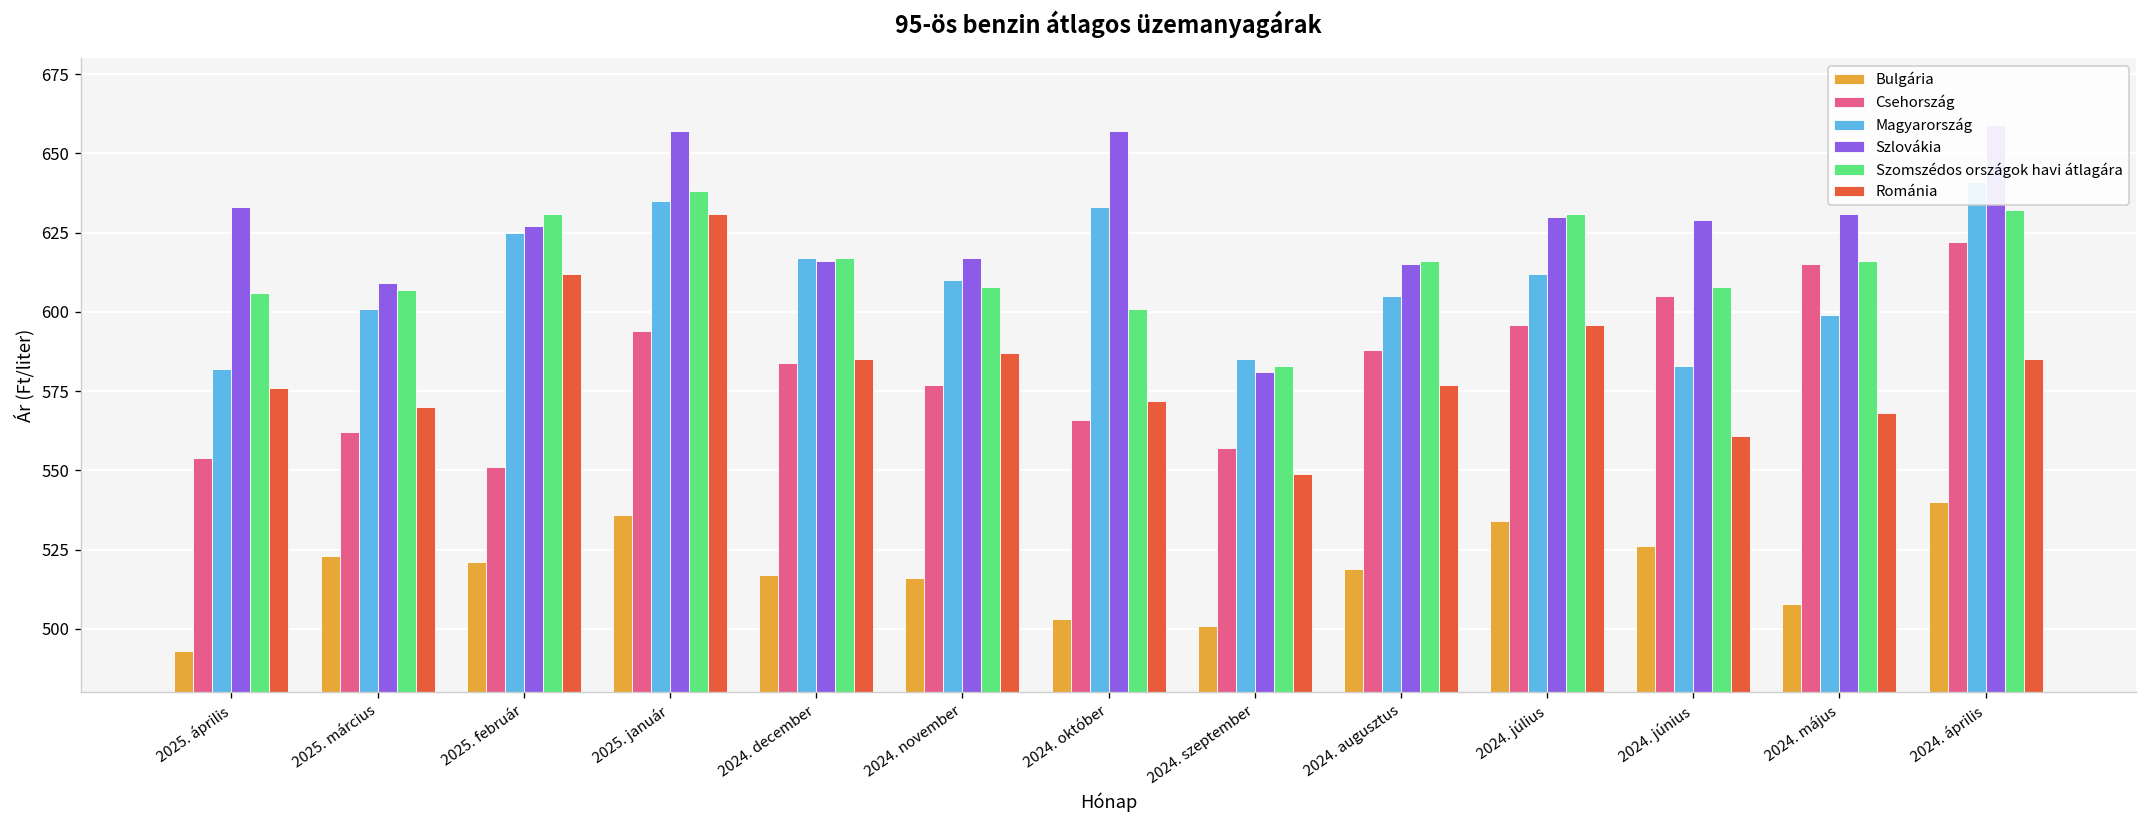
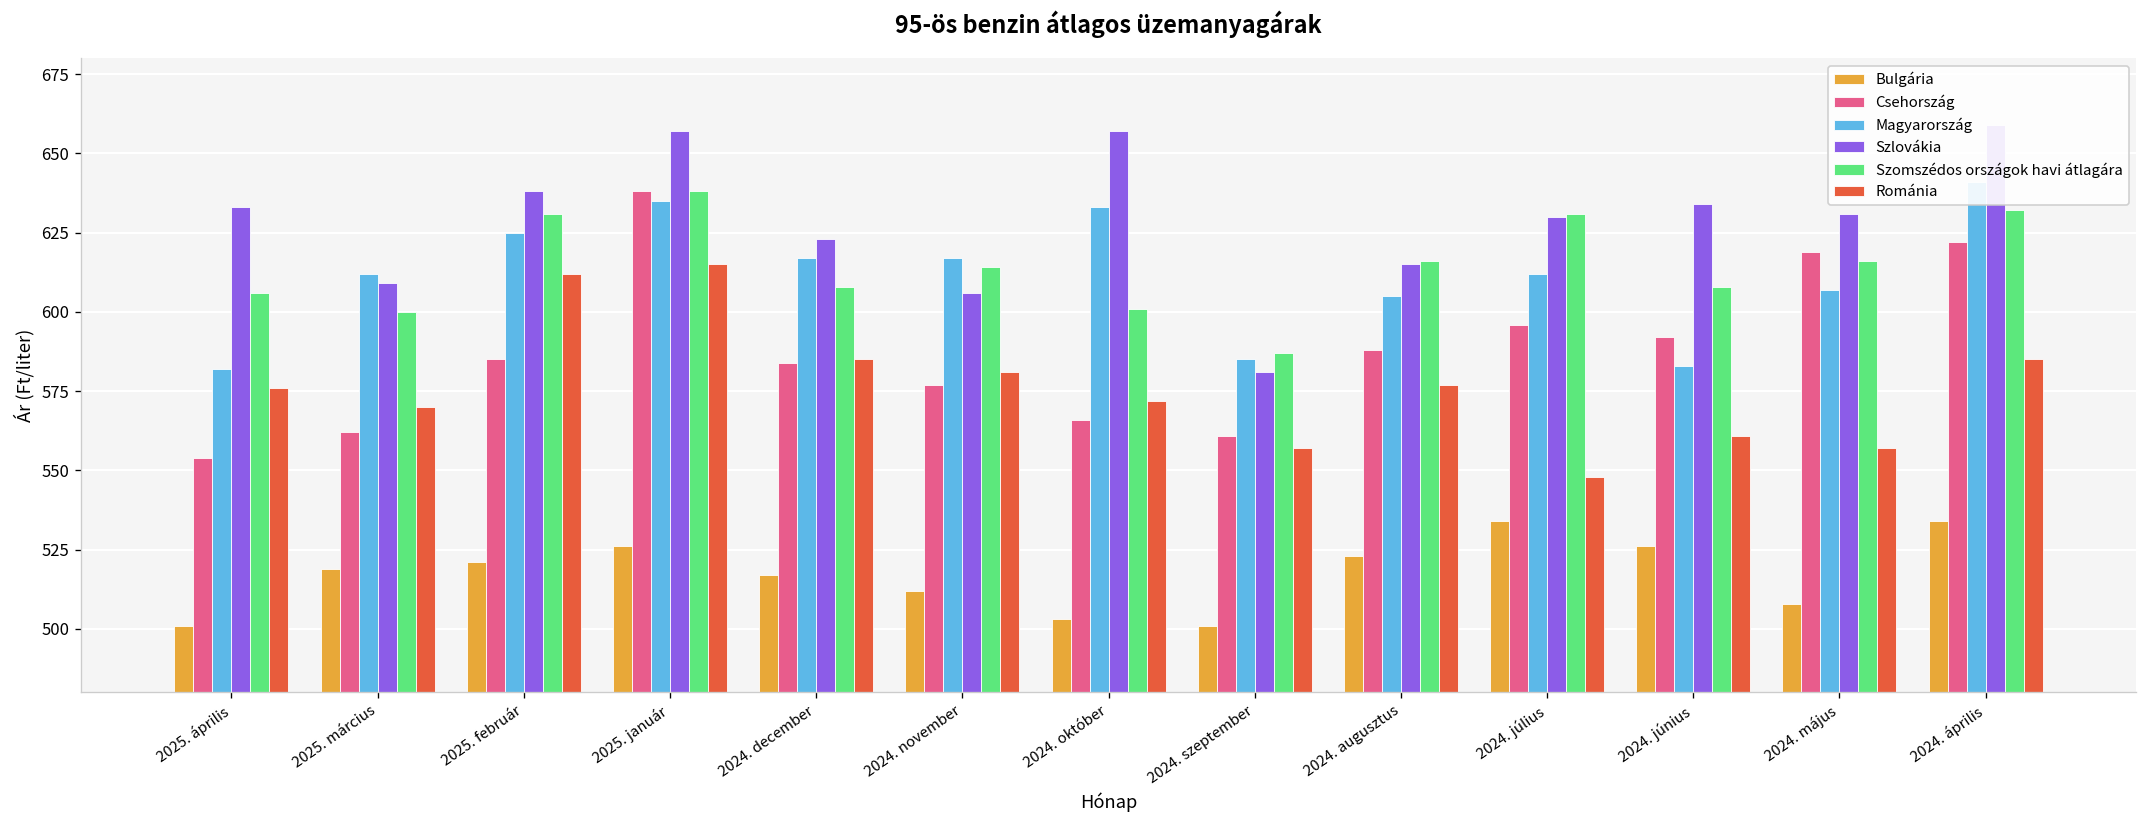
Bulgária, 2025. április: 493 -> 501
Bulgária, 2025. március: 523 -> 519
Magyarország, 2025. március: 601 -> 612
Szomszédos országok havi átlagára, 2025. március: 607 -> 600
Csehország, 2025. február: 551 -> 585
Szlovákia, 2025. február: 627 -> 638
Bulgária, 2025. január: 536 -> 526
Csehország, 2025. január: 594 -> 638
Románia, 2025. január: 631 -> 615
Szlovákia, 2024. december: 616 -> 623
Szomszédos országok havi átlagára, 2024. december: 617 -> 608
Bulgária, 2024. november: 516 -> 512
Magyarország, 2024. november: 610 -> 617
Szlovákia, 2024. november: 617 -> 606
Szomszédos országok havi átlagára, 2024. november: 608 -> 614
Románia, 2024. november: 587 -> 581
Csehország, 2024. szeptember: 557 -> 561
Szomszédos országok havi átlagára, 2024. szeptember: 583 -> 587
Románia, 2024. szeptember: 549 -> 557
Bulgária, 2024. augusztus: 519 -> 523
Románia, 2024. július: 596 -> 548
Csehország, 2024. június: 605 -> 592
Szlovákia, 2024. június: 629 -> 634
Csehország, 2024. május: 615 -> 619
Magyarország, 2024. május: 599 -> 607
Románia, 2024. május: 568 -> 557
Bulgária, 2024. április: 540 -> 534
